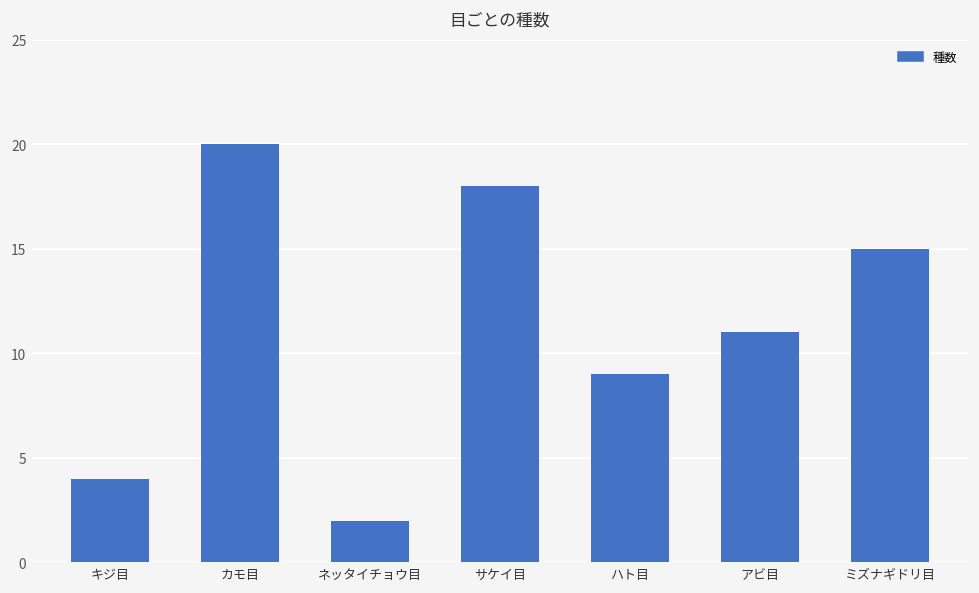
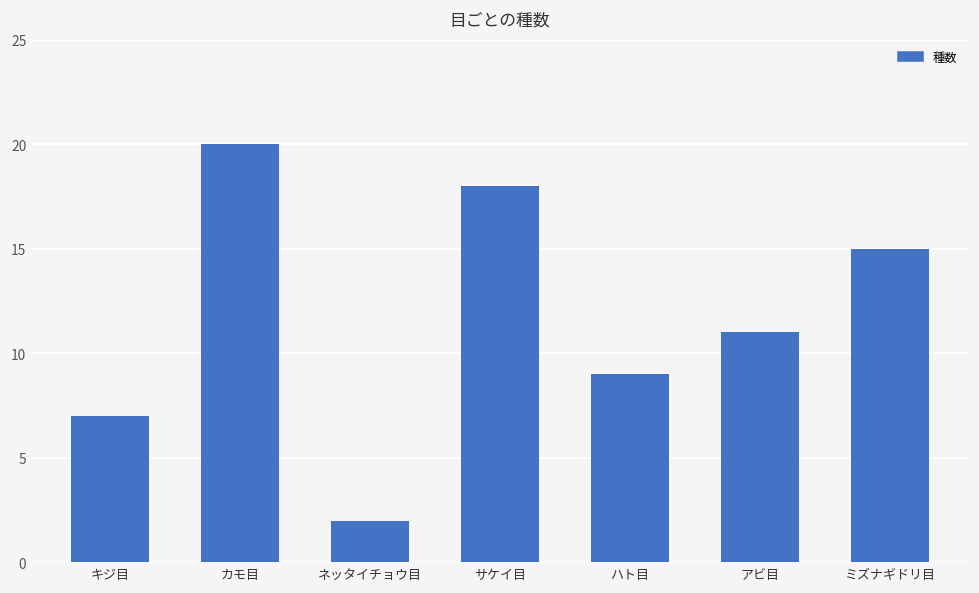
キジ目: 4 -> 7
